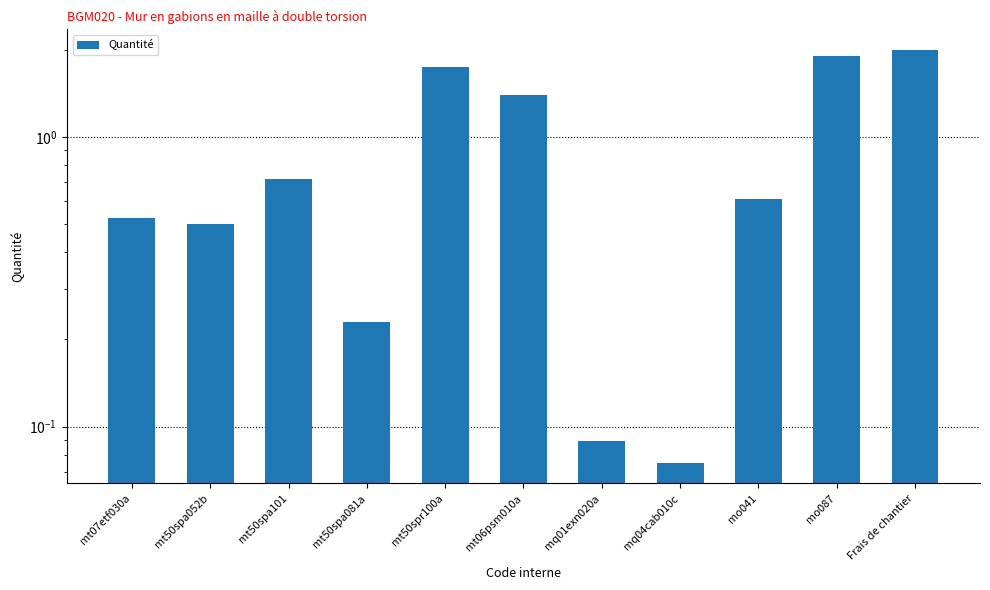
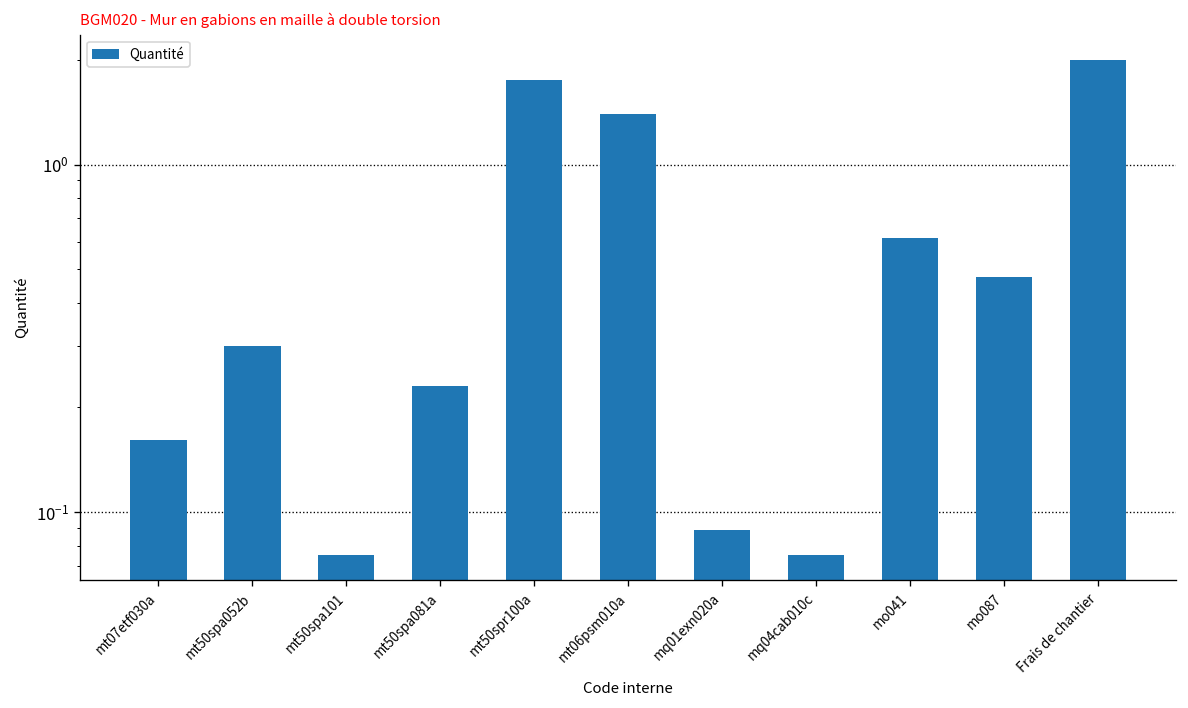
mt07etf030a: 0.53 -> 0.16
mt50spa052b: 0.5 -> 0.3
mt50spa101: 0.72 -> 0.075
mo087: 1.9 -> 0.47
